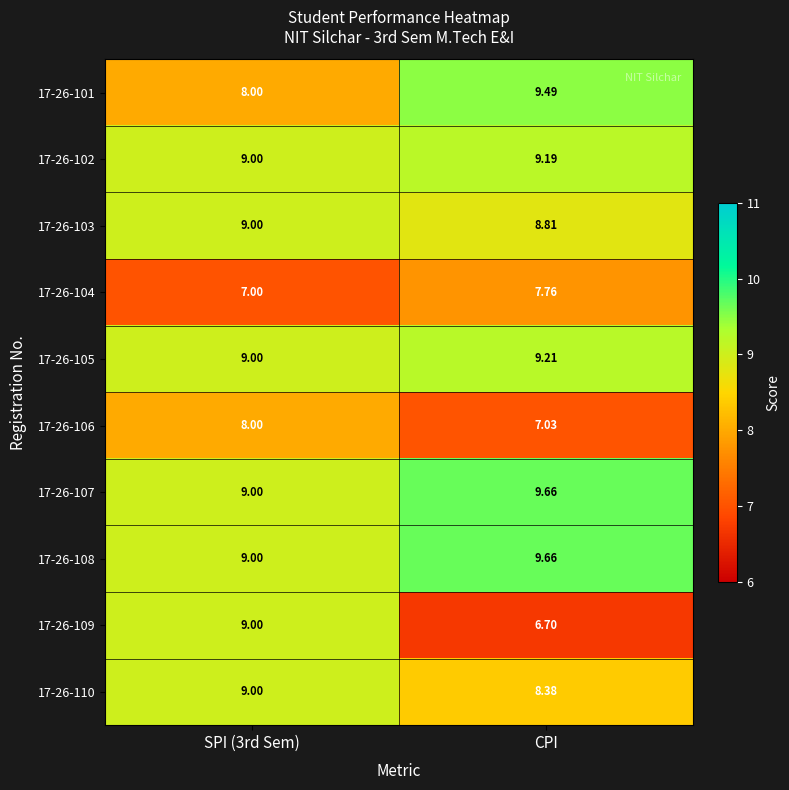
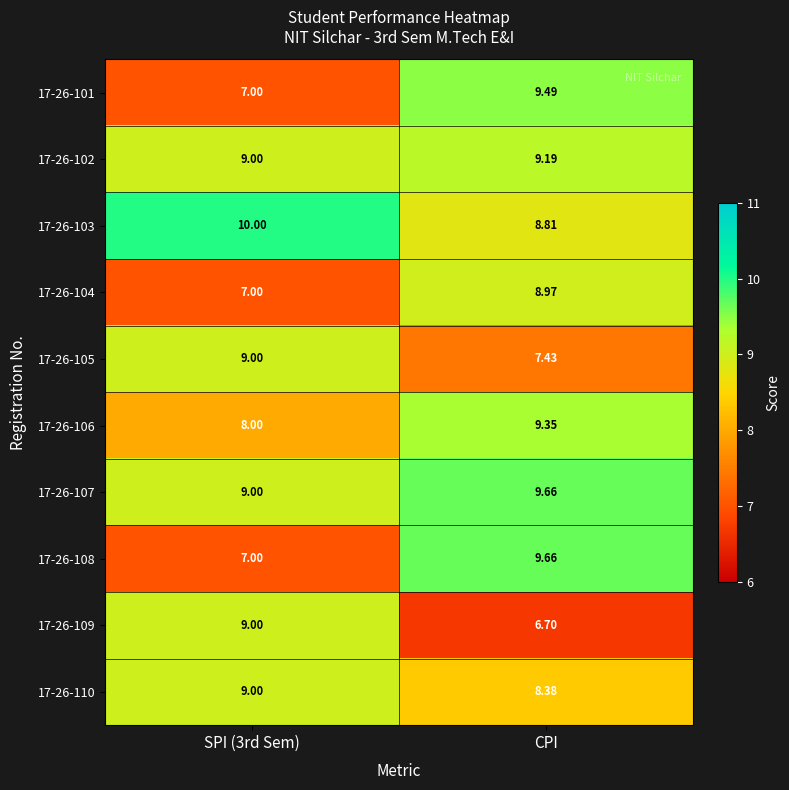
17-26-101, SPI (3rd Sem): 8.00 -> 7.00
17-26-103, SPI (3rd Sem): 9.00 -> 10.00
17-26-104, CPI: 7.76 -> 8.97
17-26-105, CPI: 9.21 -> 7.43
17-26-106, CPI: 7.03 -> 9.35
17-26-108, SPI (3rd Sem): 9.00 -> 7.00
